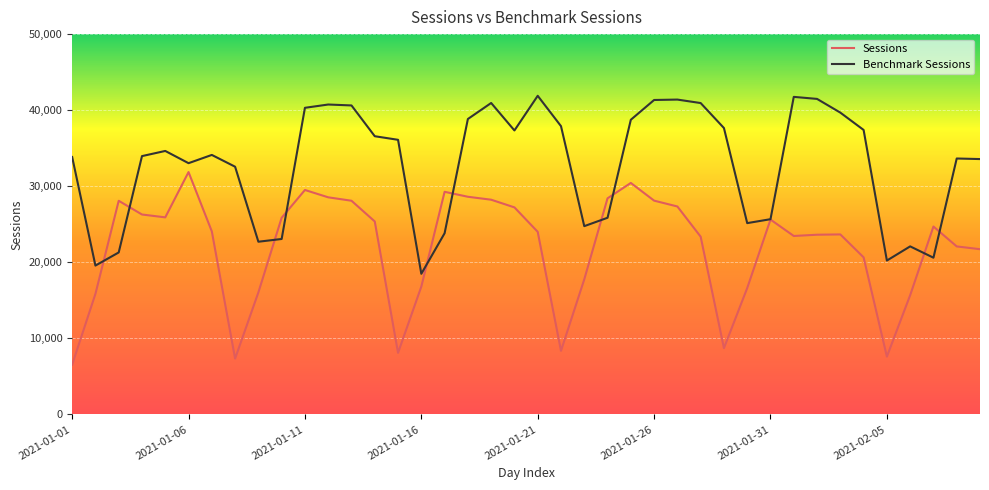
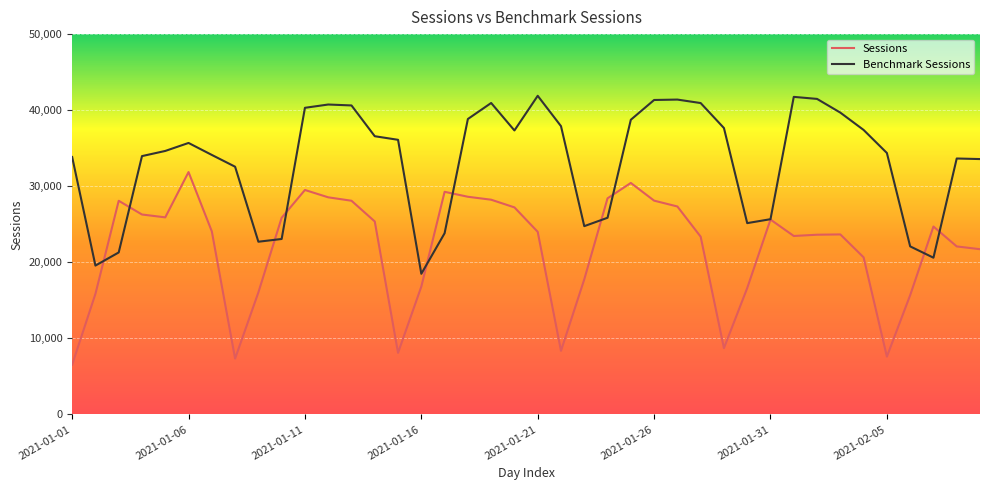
Benchmark Sessions, 2021-01-06: 33,000 -> 36,000
Benchmark Sessions, 2021-02-05: 20,000 -> 34,000
